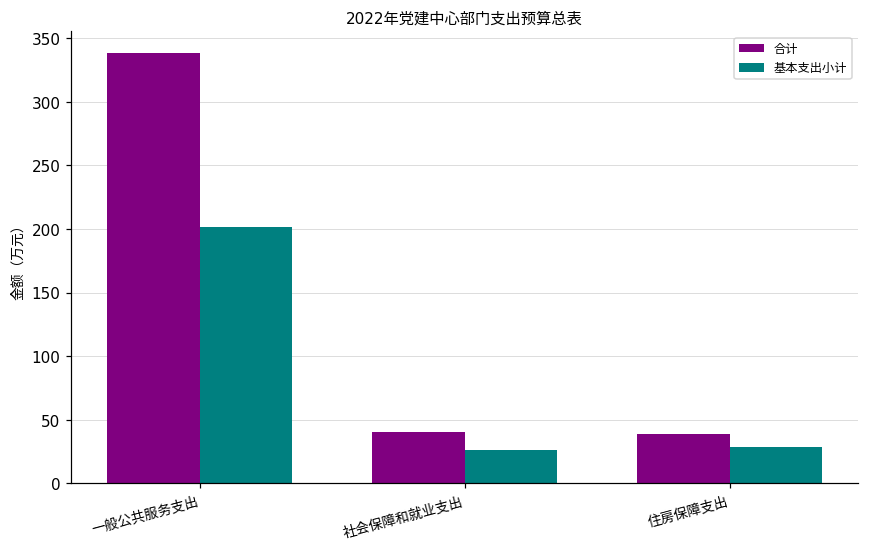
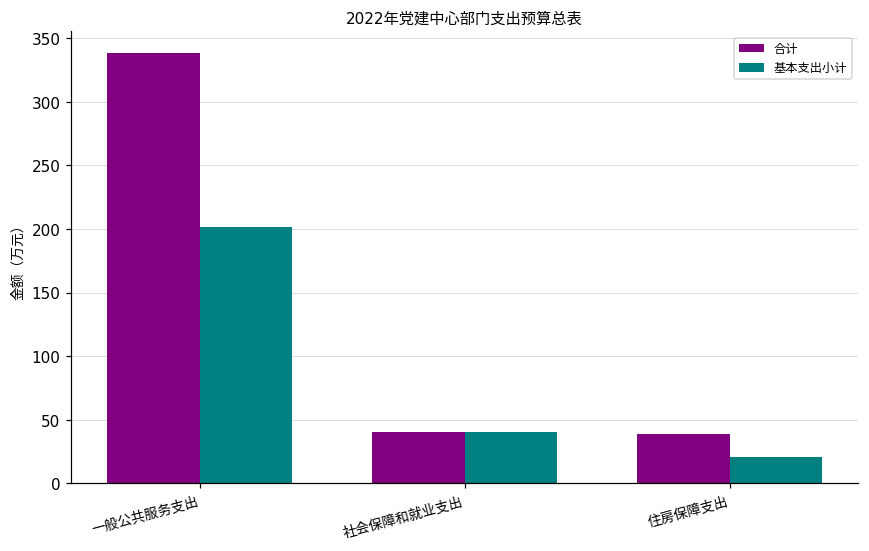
基本支出小计, 社会保障和就业支出: 26 -> 40
基本支出小计, 住房保障支出: 29 -> 21
